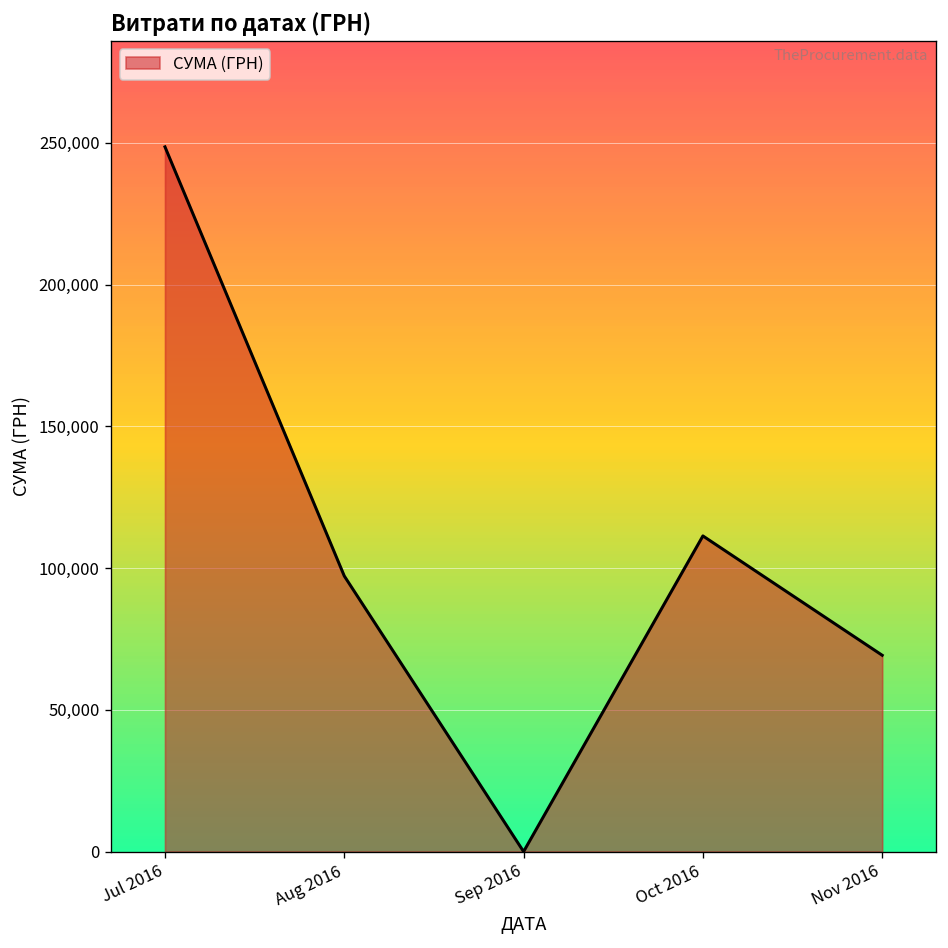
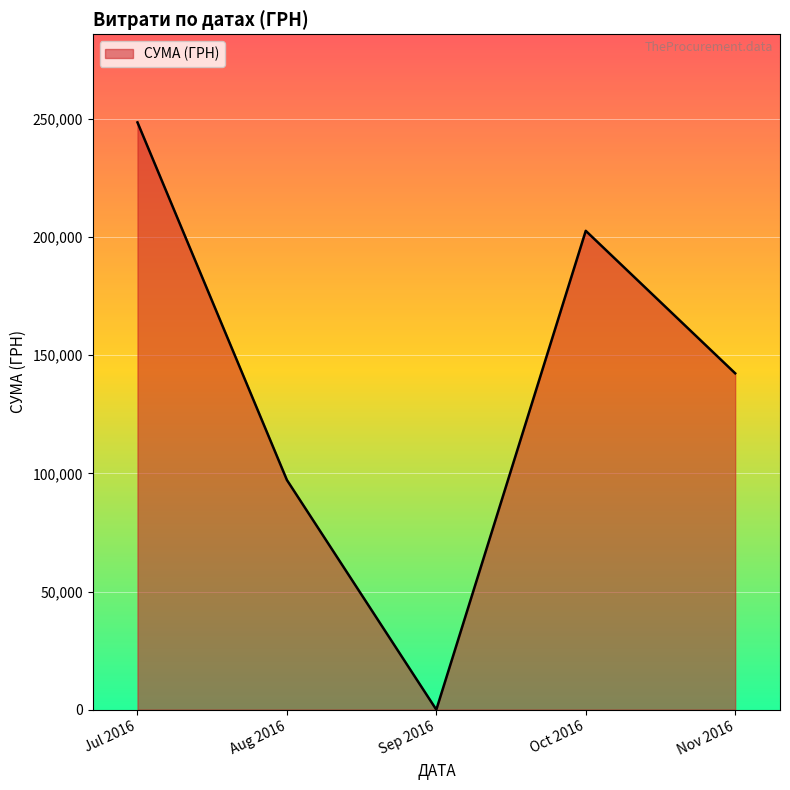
Oct 2016: 111,000 -> 203,000
Nov 2016: 69,000 -> 142,000
